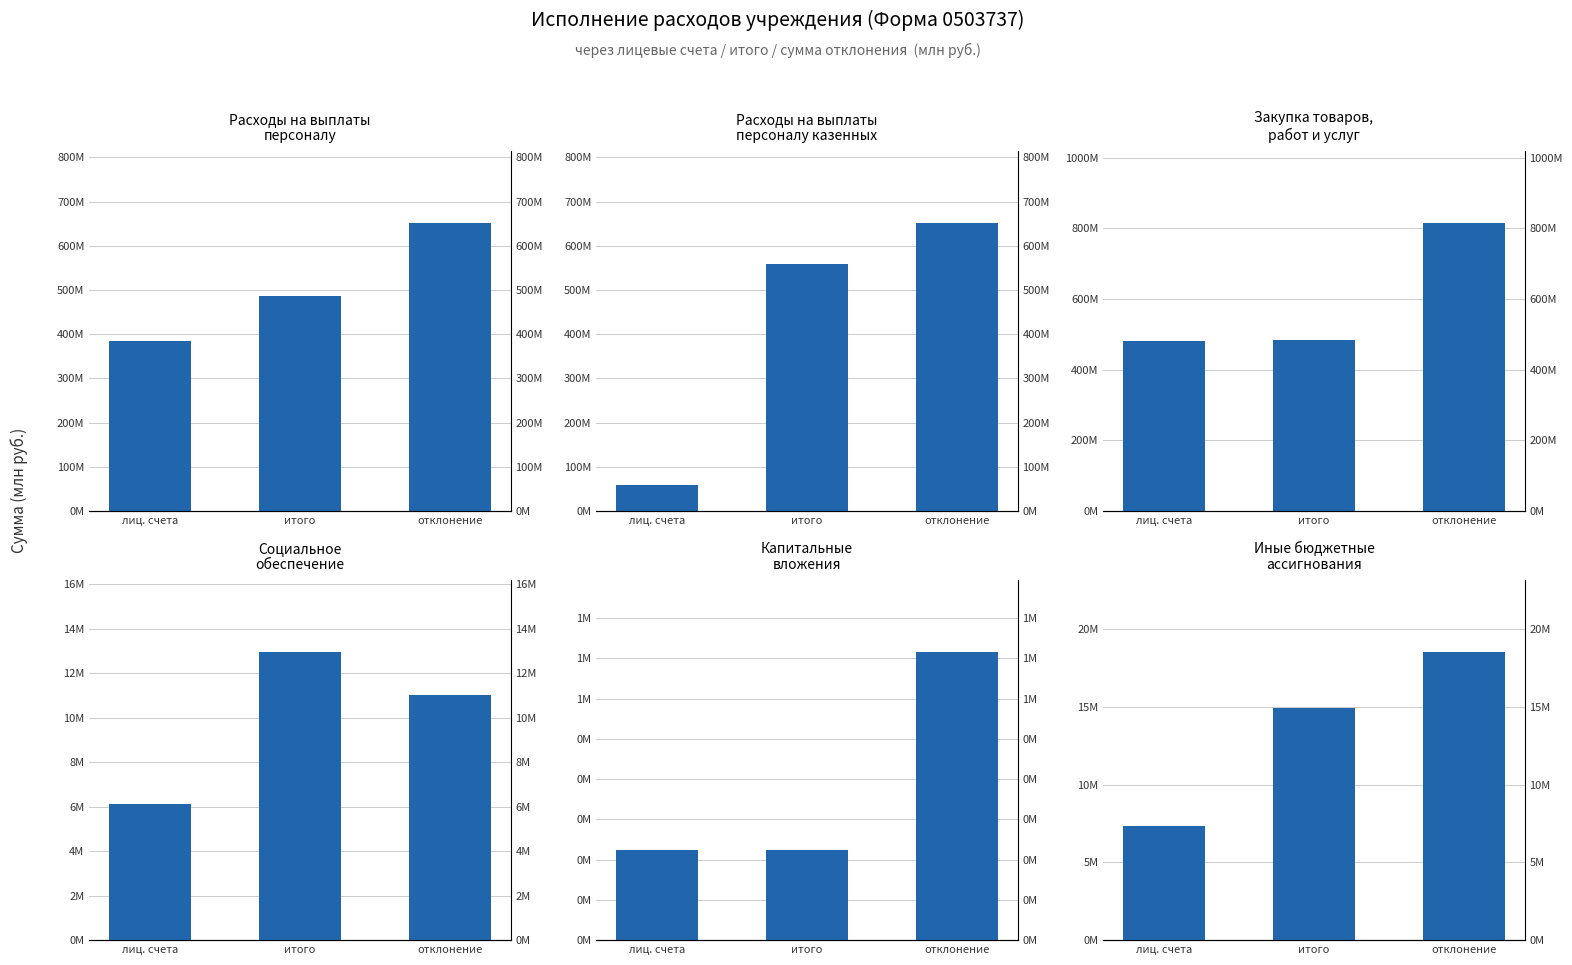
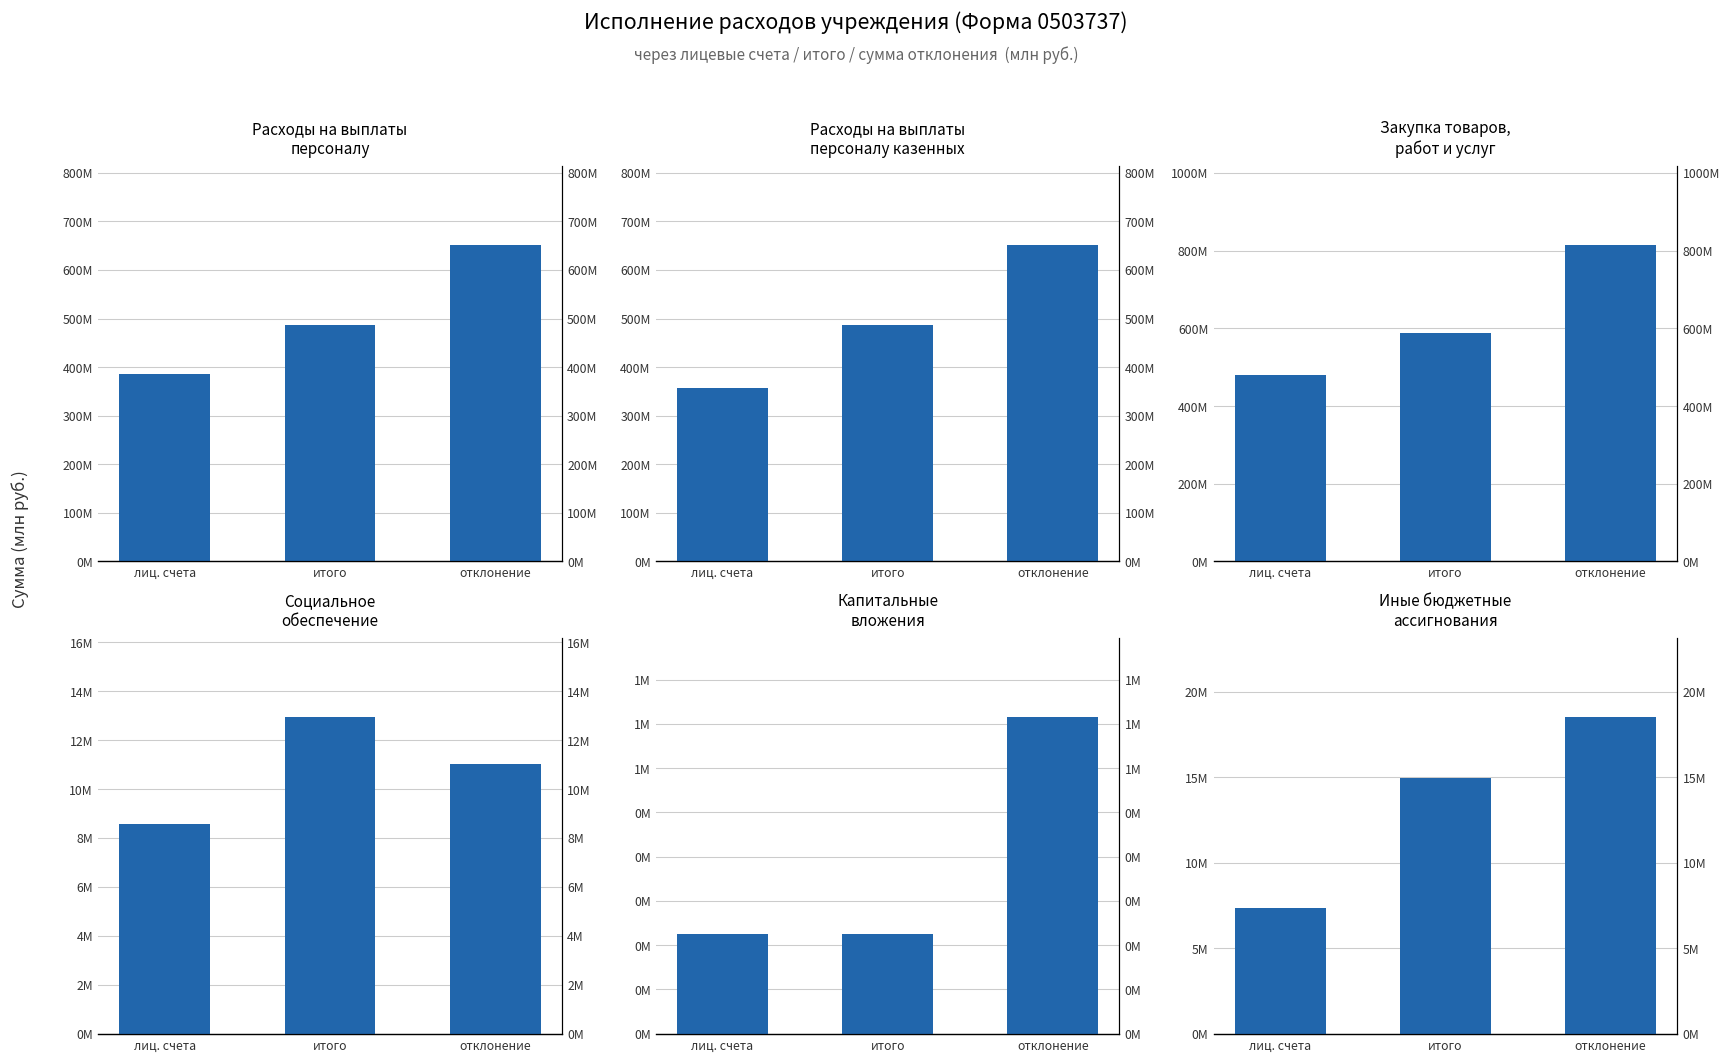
Расходы на выплаты персоналу казенных, лиц. счета: 60000000 -> 360000000
Расходы на выплаты персоналу казенных, итого: 560000000 -> 490000000
Закупка товаров, работ и услуг, итого: 480000000 -> 590000000
Социальное обеспечение, лиц. счета: 6100000 -> 8600000
